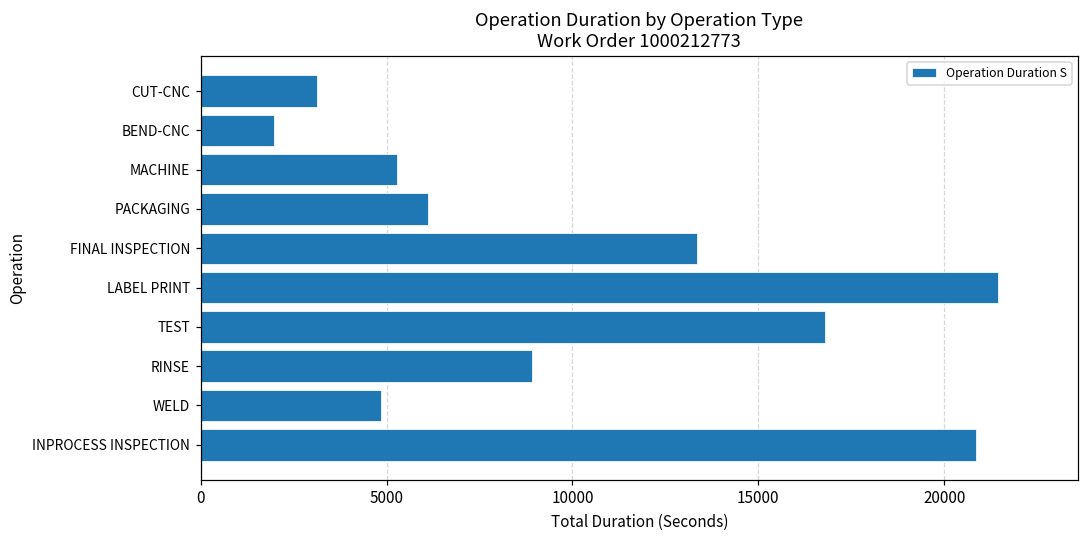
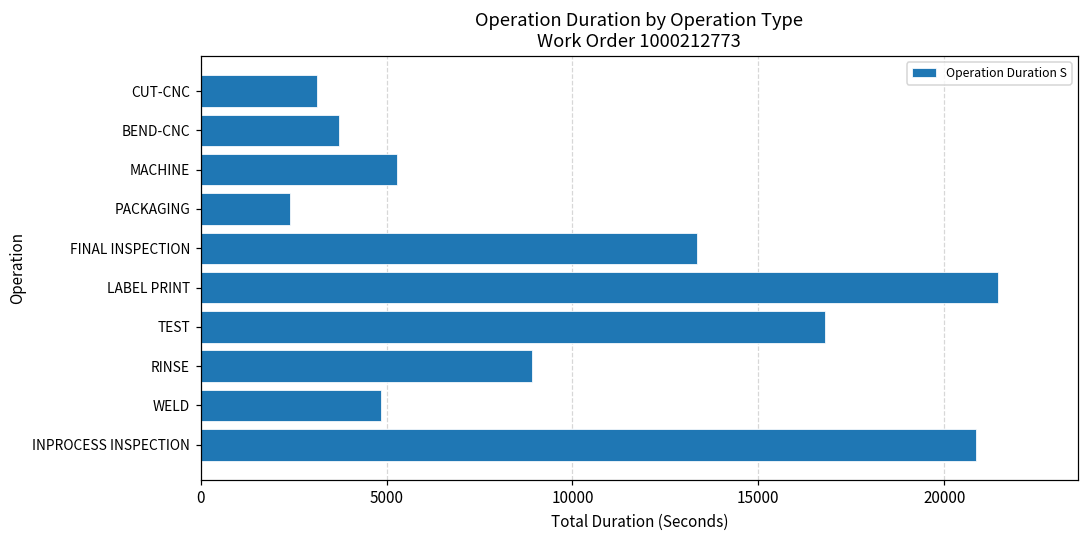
BEND-CNC: 2000 -> 3700
PACKAGING: 6100 -> 2400
